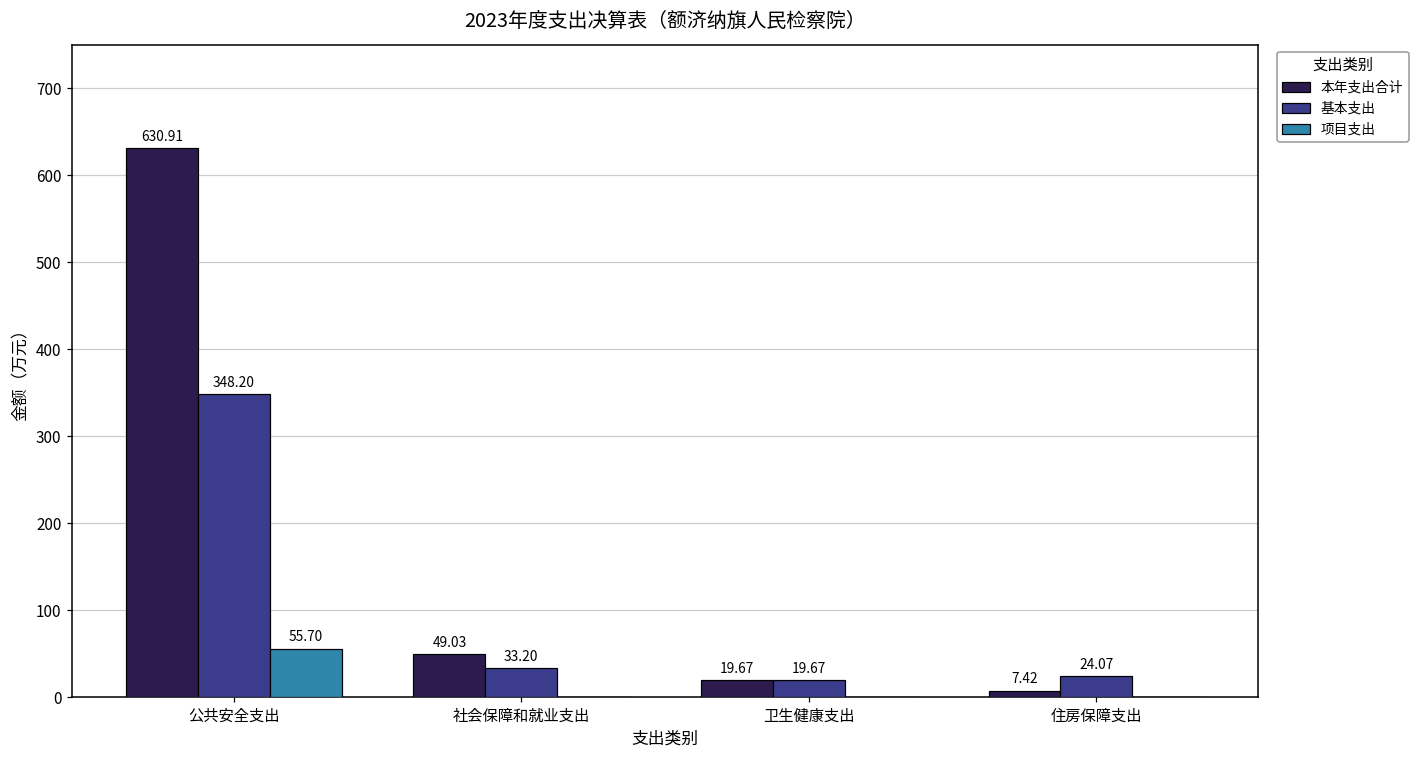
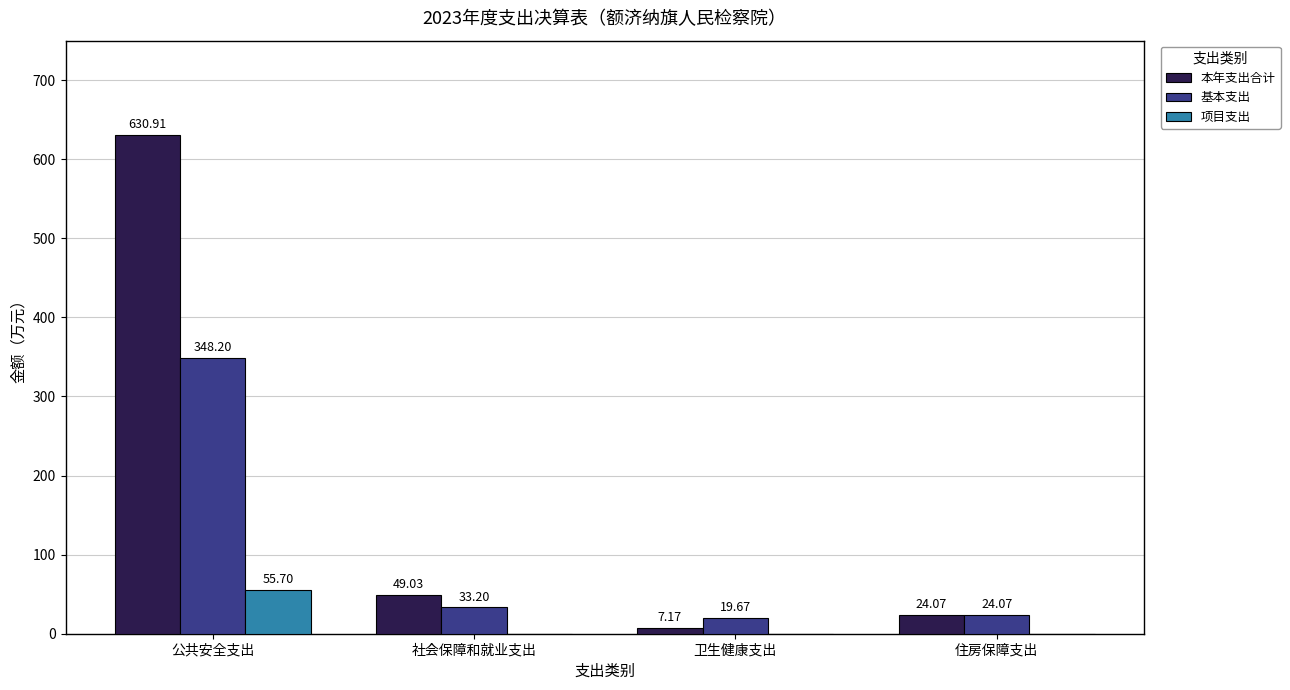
本年支出合计, 卫生健康支出: 19.67 -> 7.17
本年支出合计, 住房保障支出: 7.42 -> 24.07
